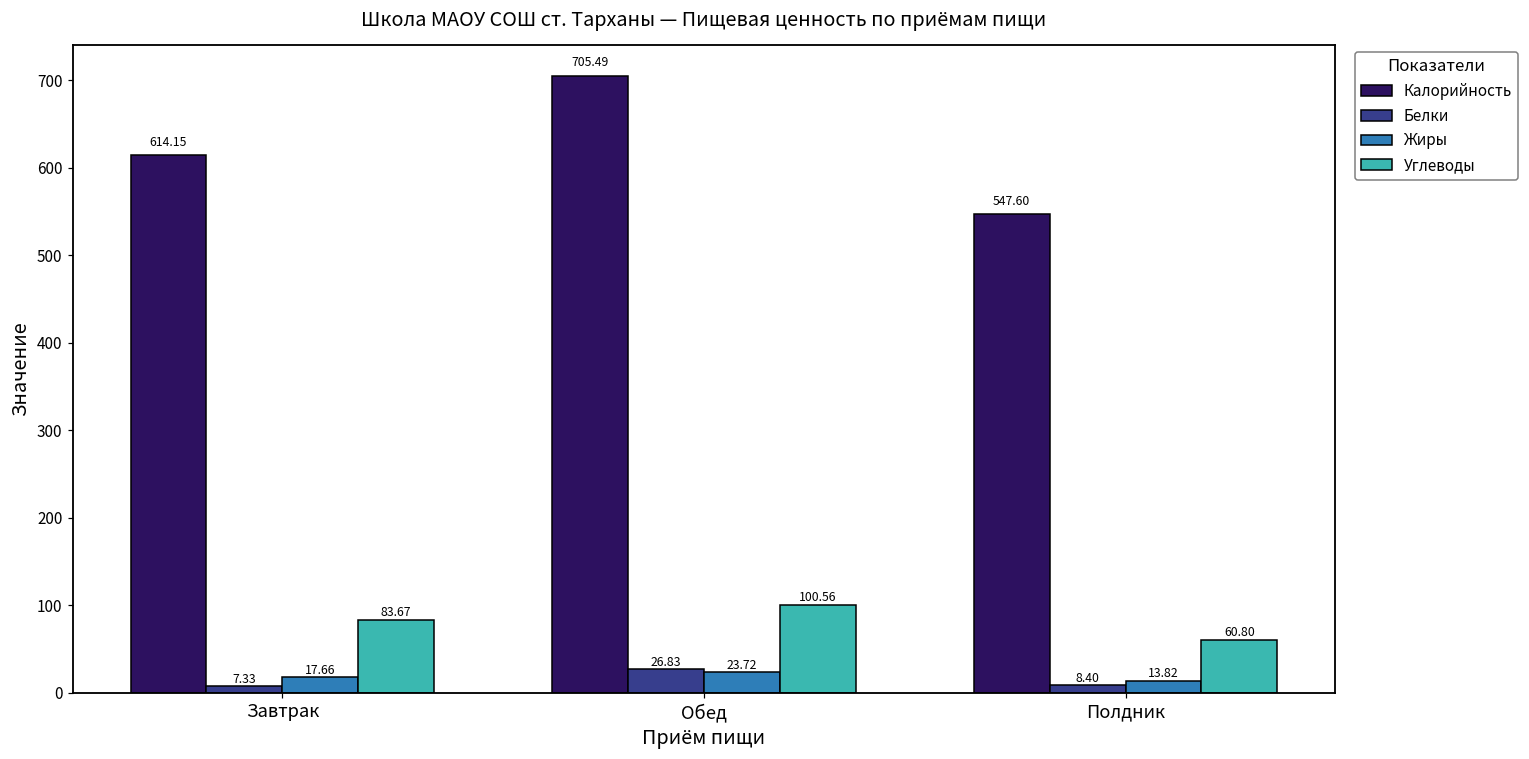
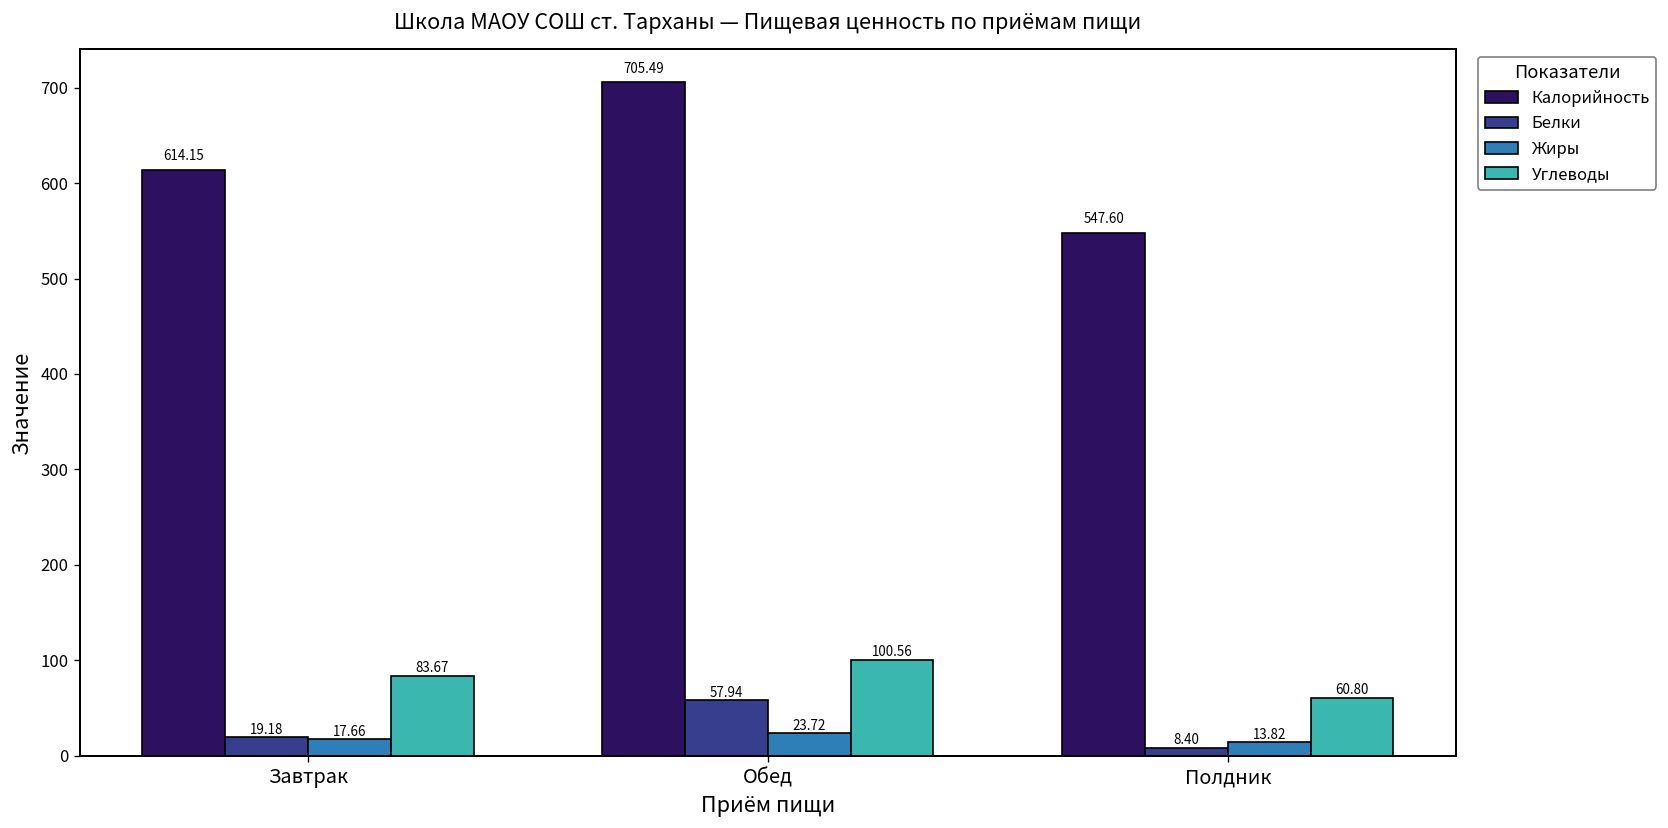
Белки, Завтрак: 7.33 -> 19.18
Белки, Обед: 26.83 -> 57.94
